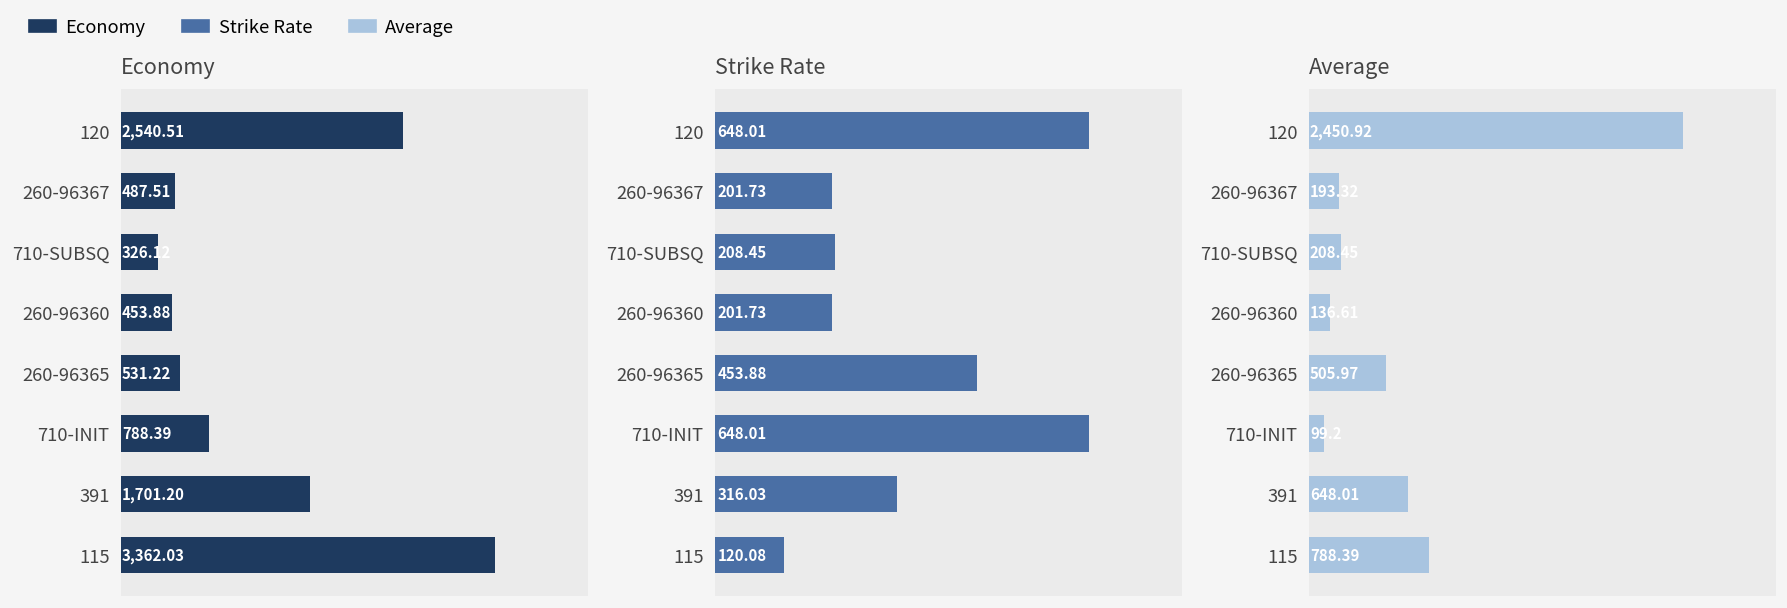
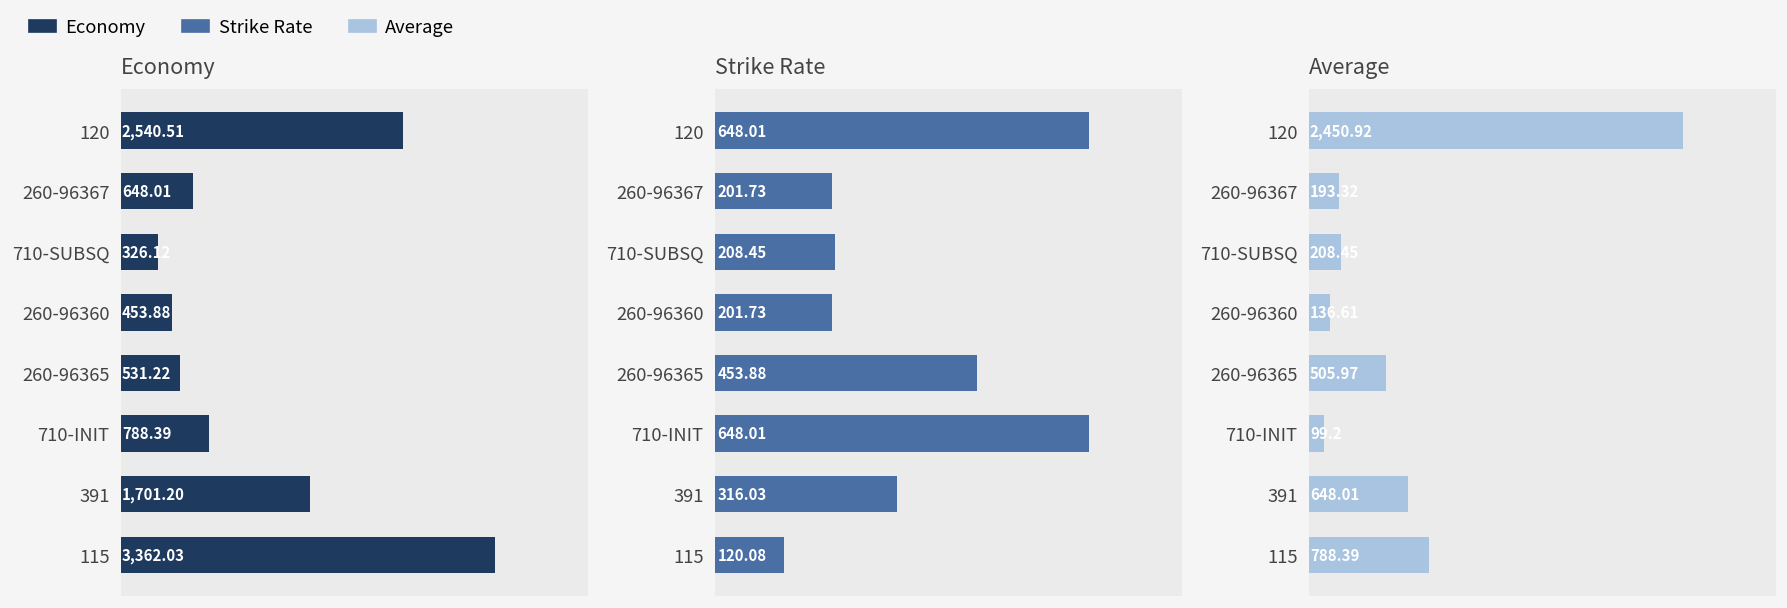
Economy, 260-96367: 487.51 -> 648.01
